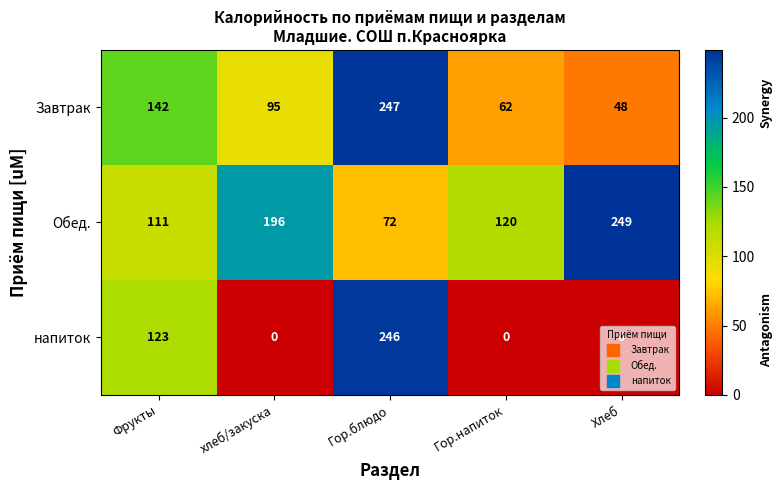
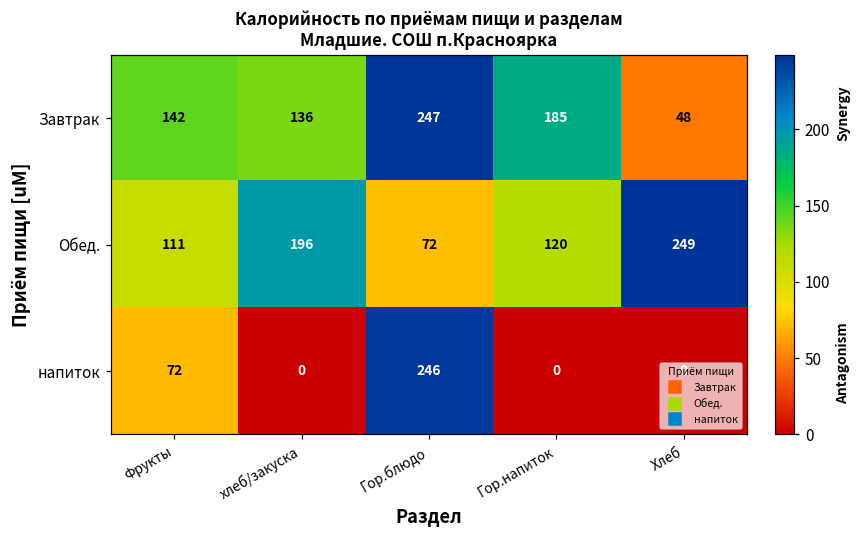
Завтрак, хлеб/закуска: 95 -> 136
Завтрак, Гор.напиток: 62 -> 185
напиток, Фрукты: 123 -> 72
